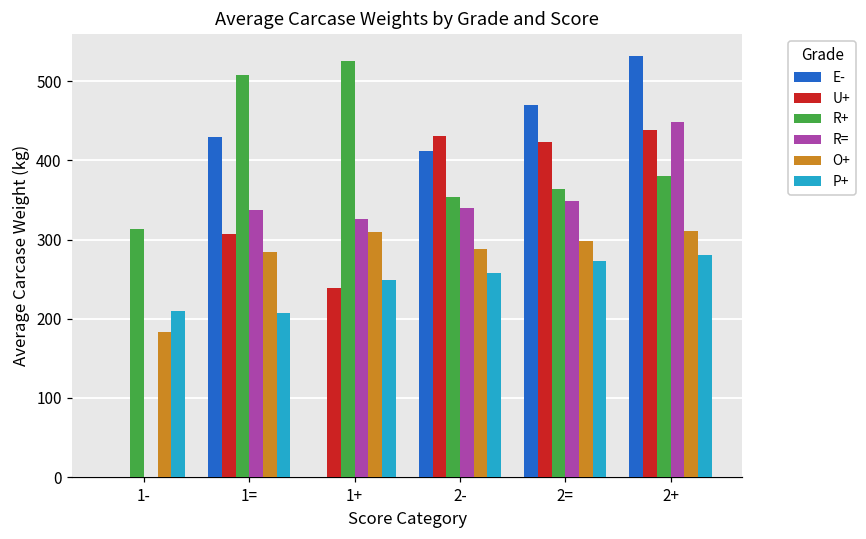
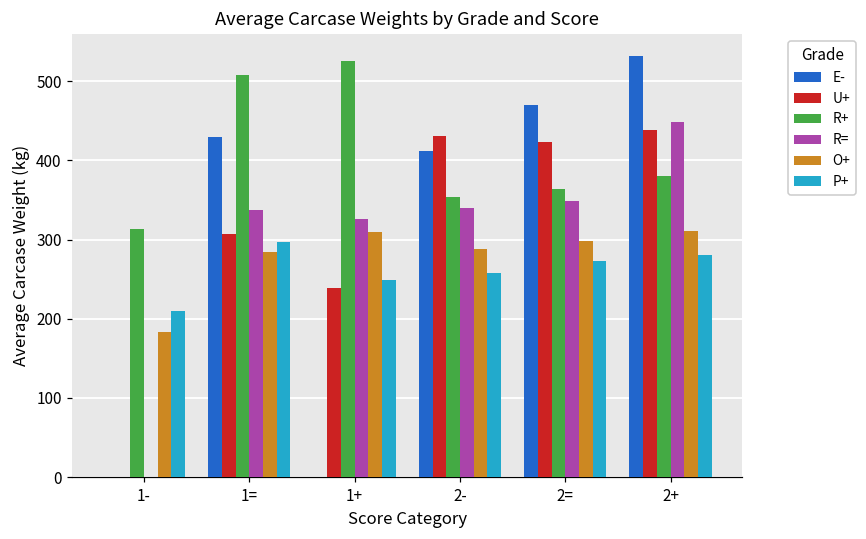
P+, 1=: 210 -> 300
